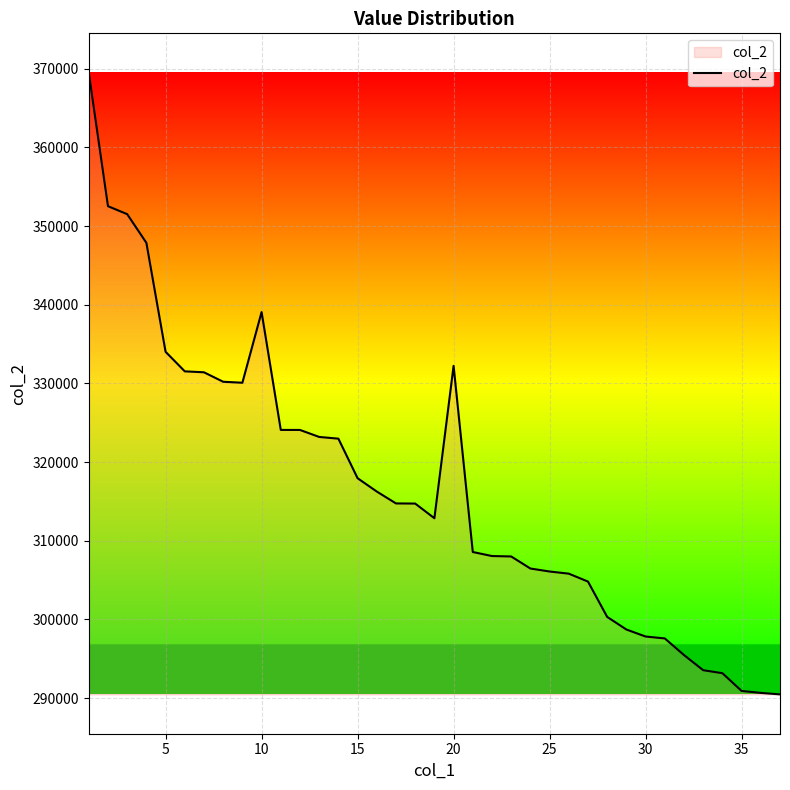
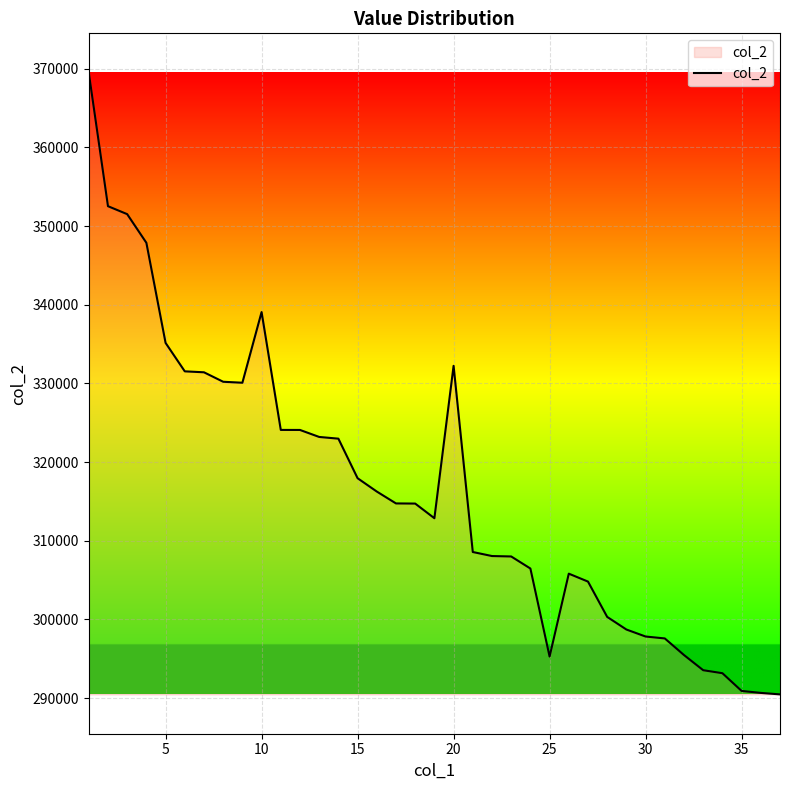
5: 334000 -> 335000
25: 306000 -> 295000
